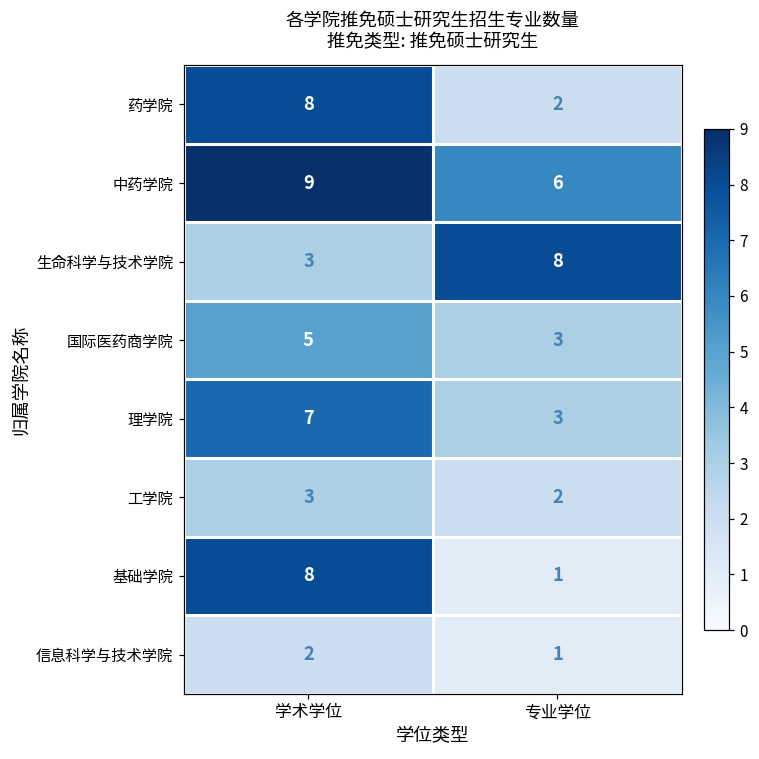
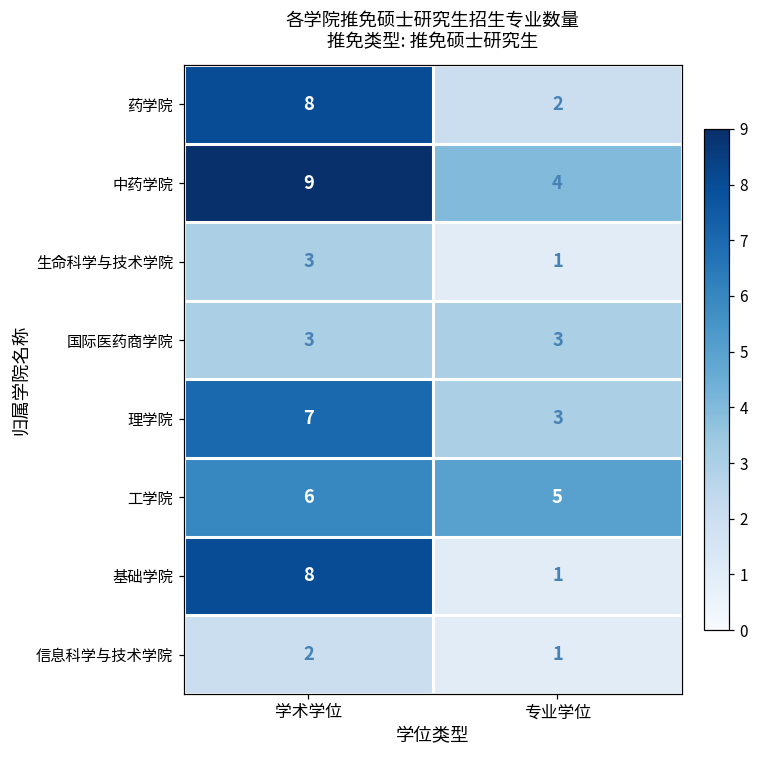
中药学院, 专业学位: 6 -> 4
生命科学与技术学院, 专业学位: 8 -> 1
国际医药商学院, 学术学位: 5 -> 3
工学院, 学术学位: 3 -> 6
工学院, 专业学位: 2 -> 5
